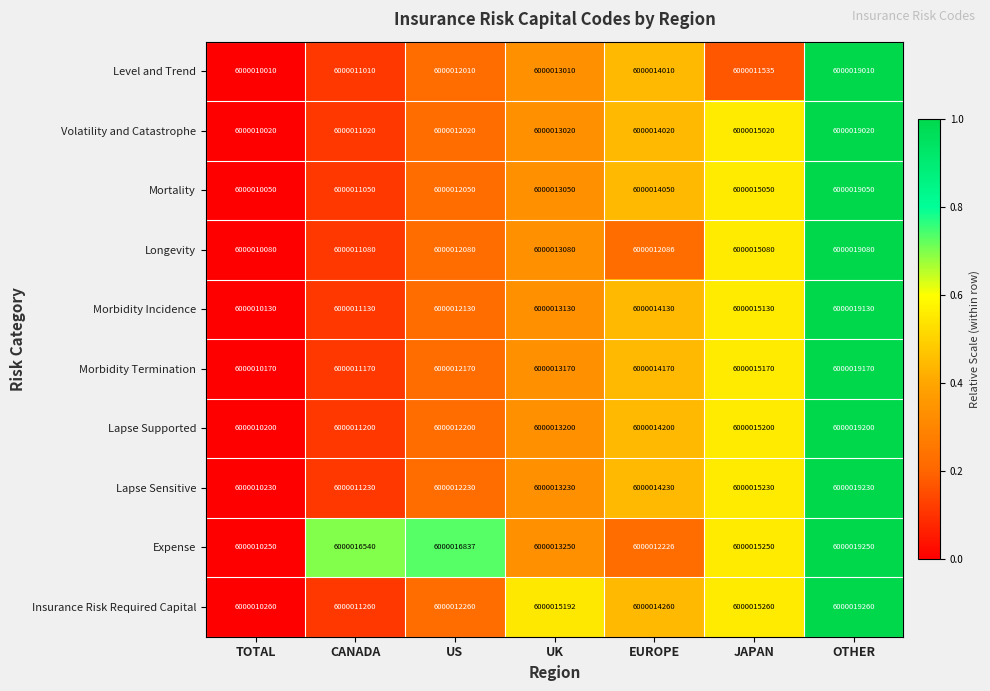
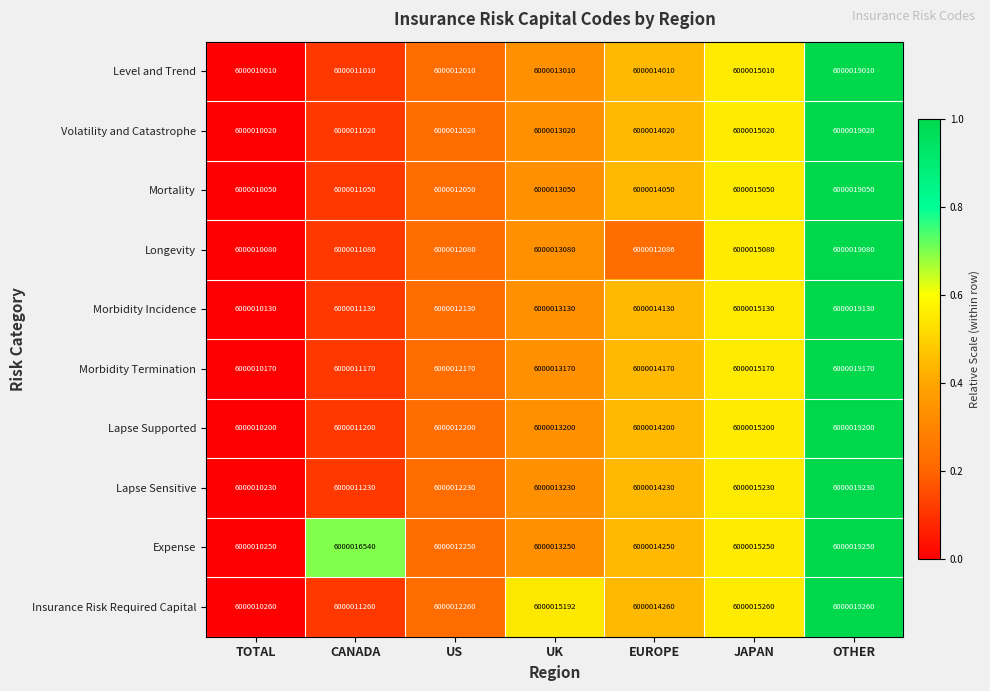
Level and Trend, JAPAN: 6000011535 -> 6000015010
Expense, US: 6000016837 -> 6000012250
Expense, EUROPE: 6000012226 -> 6000014250
